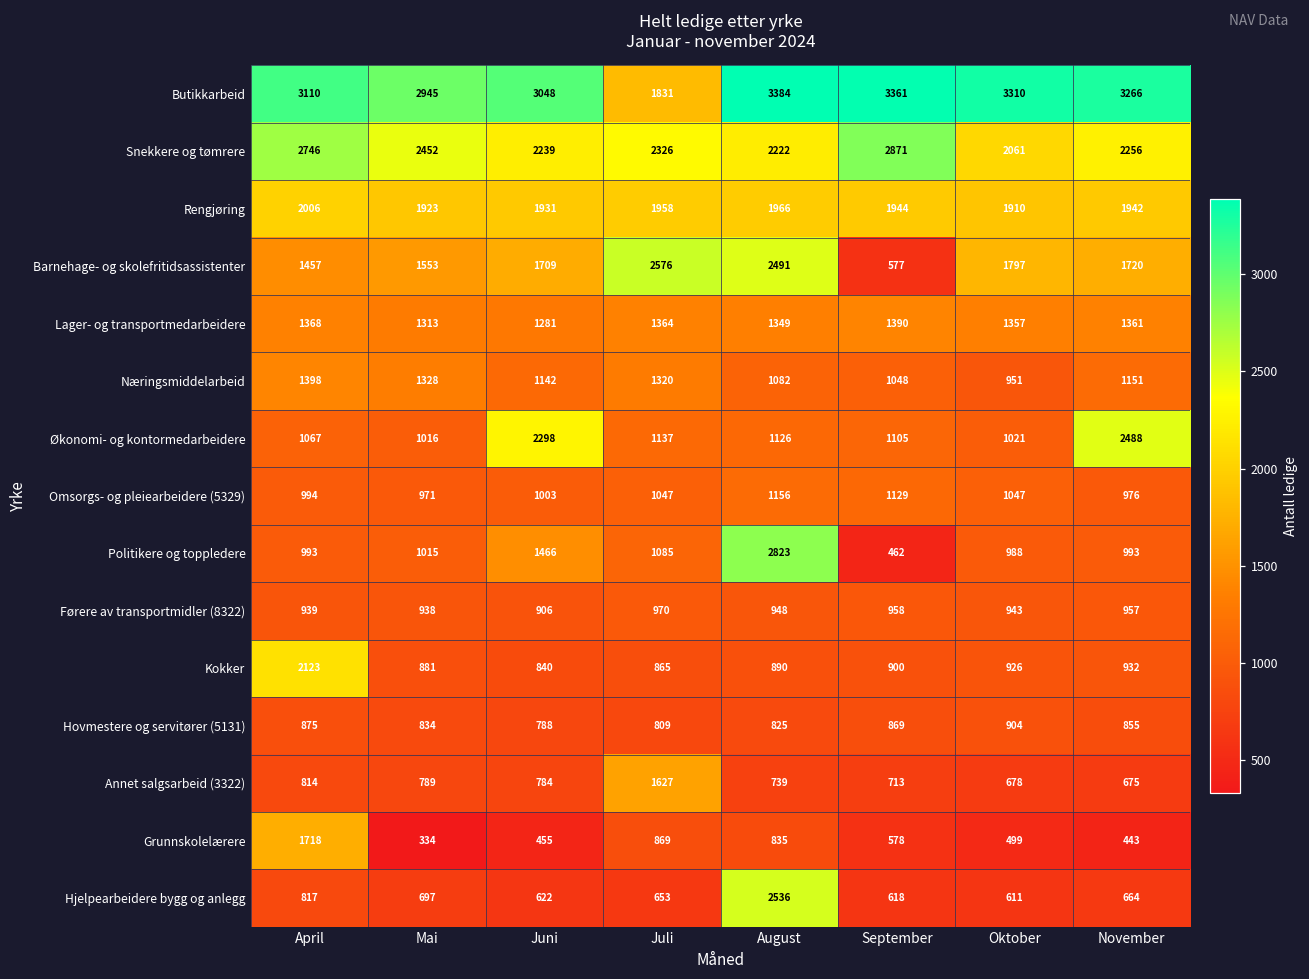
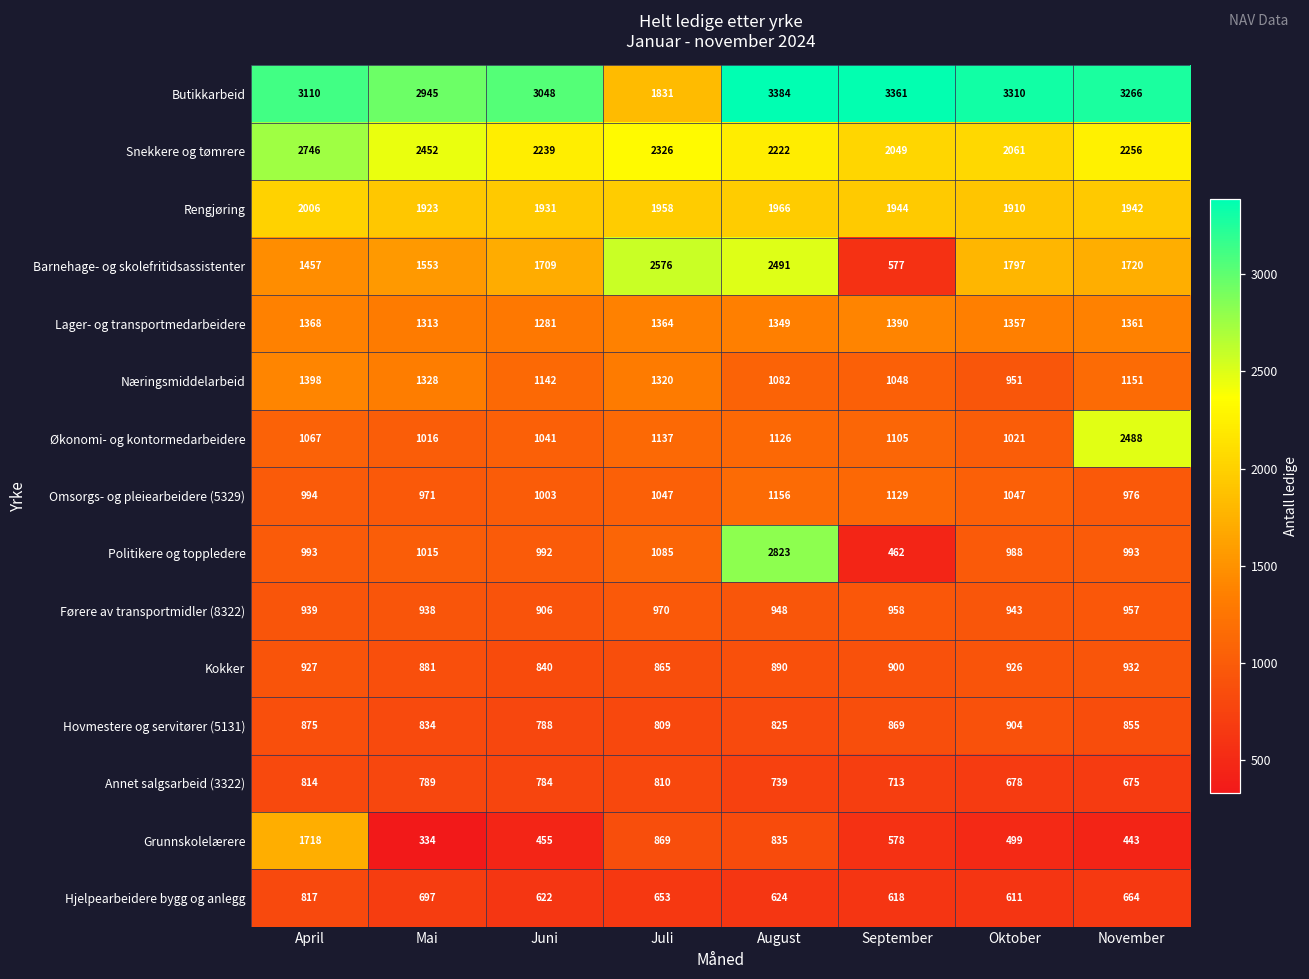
Snekkere og tømrere, September: 2871 -> 2049
Økonomi- og kontormedarbeidere, Juni: 2298 -> 1041
Politikere og toppledere, Juni: 1466 -> 992
Kokker, April: 2123 -> 927
Annet salgsarbeid (3322), Juli: 1627 -> 810
Hjelpearbeidere bygg og anlegg, August: 2536 -> 624
